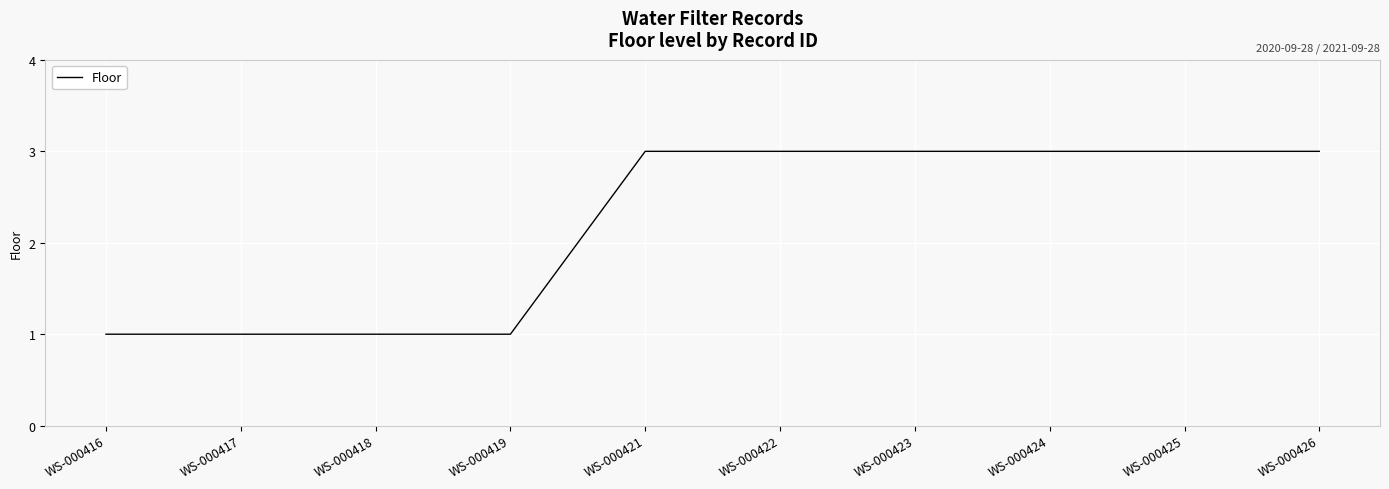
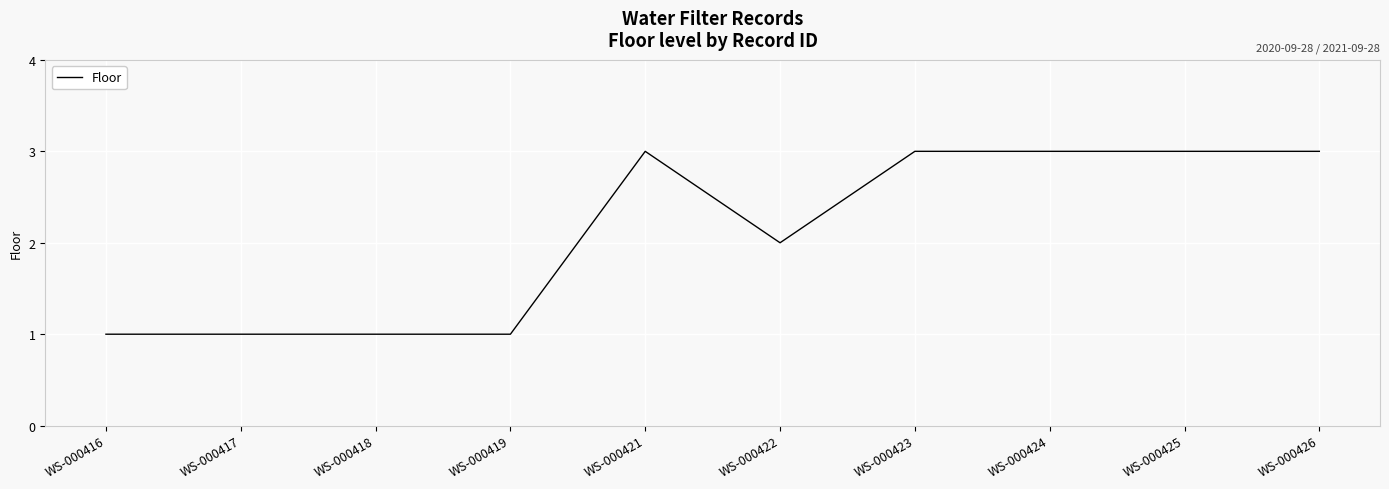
WS-000422: 3 -> 2
